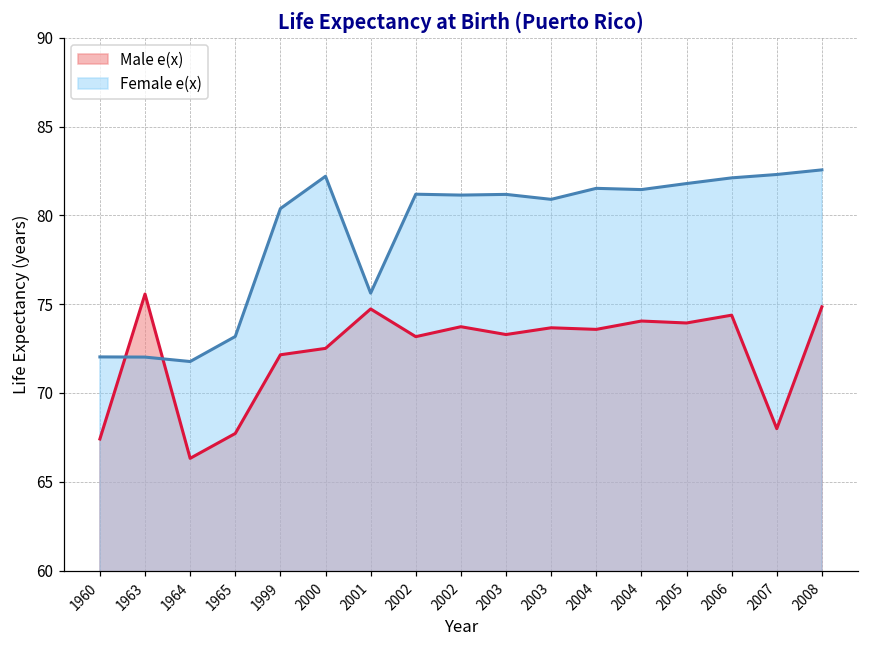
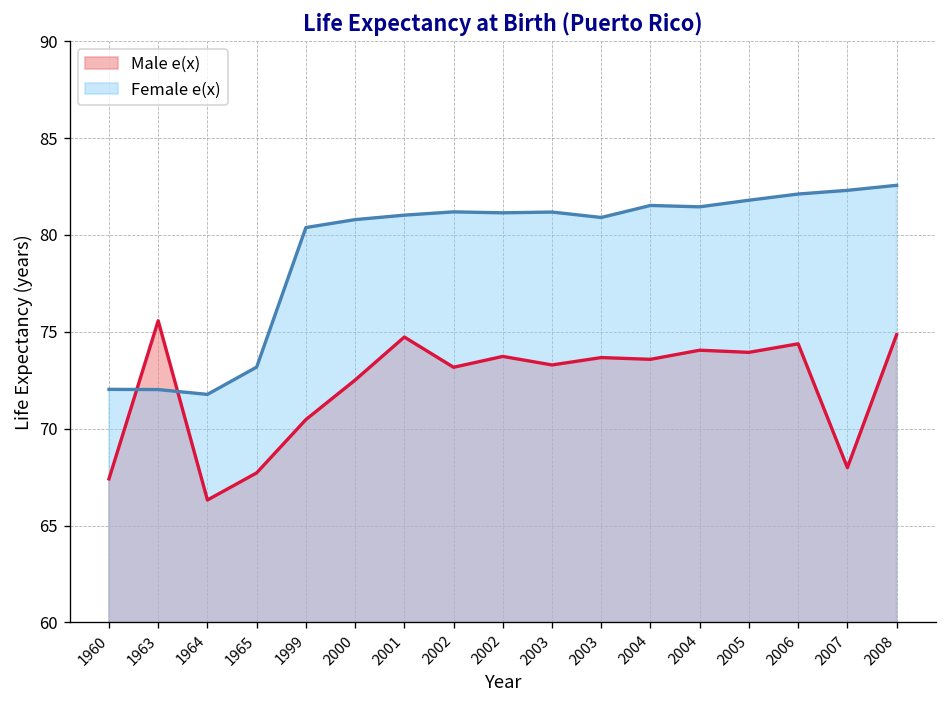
Male e(x), 1999: 72.2 -> 70.5
Female e(x), 2000: 82.2 -> 80.8
Female e(x), 2001: 75.6 -> 81.0
